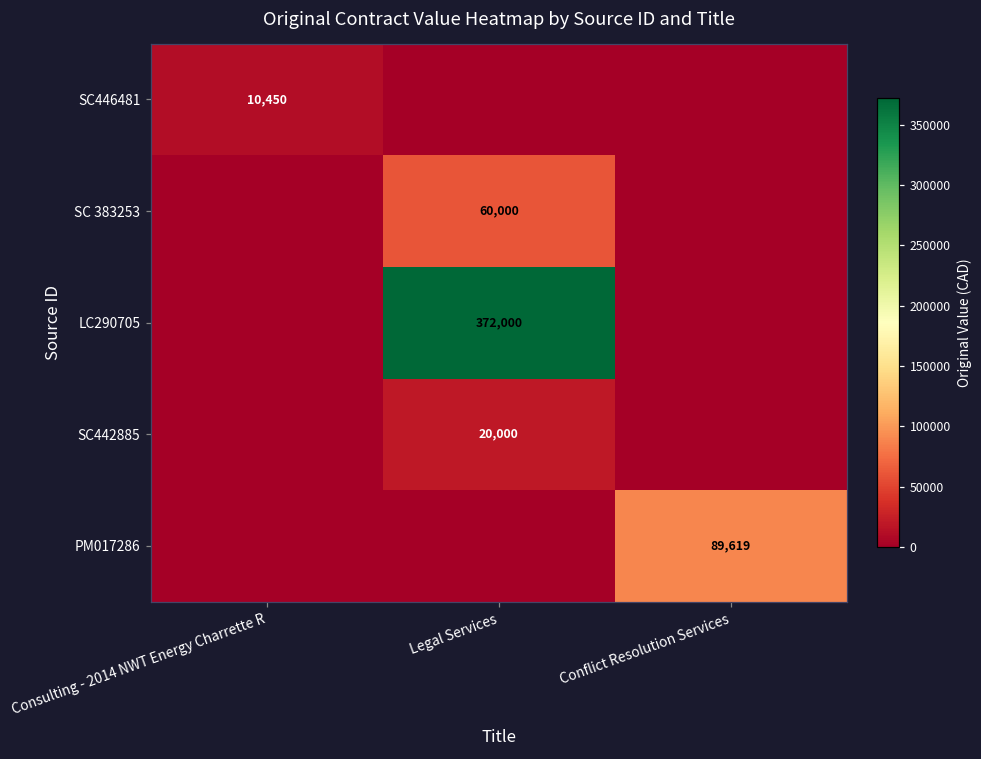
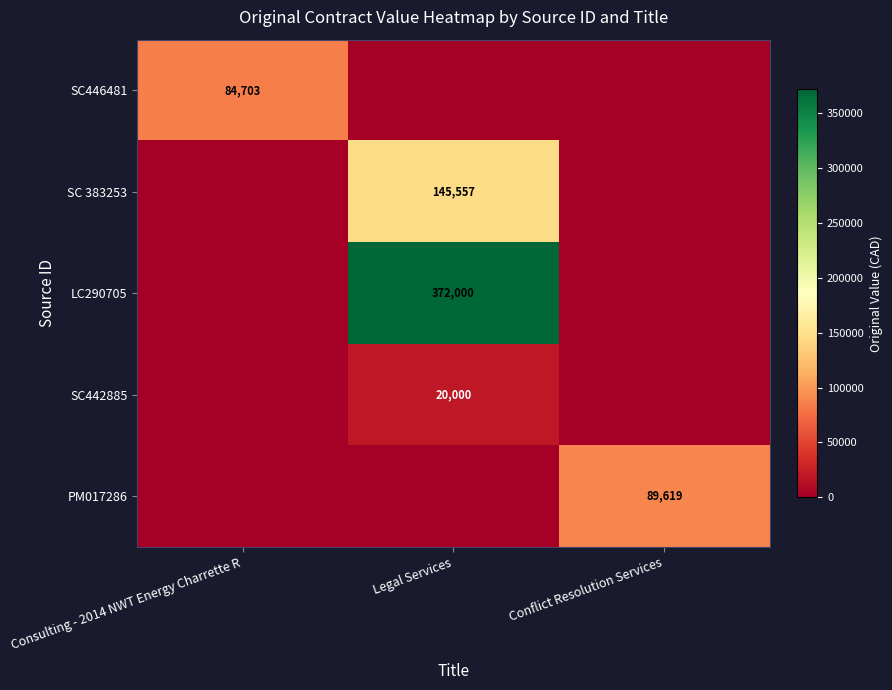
SC446481, Consulting - 2014 NWT Energy Charrette R: 10,450 -> 84,703
SC 383253, Legal Services: 60,000 -> 145,557
